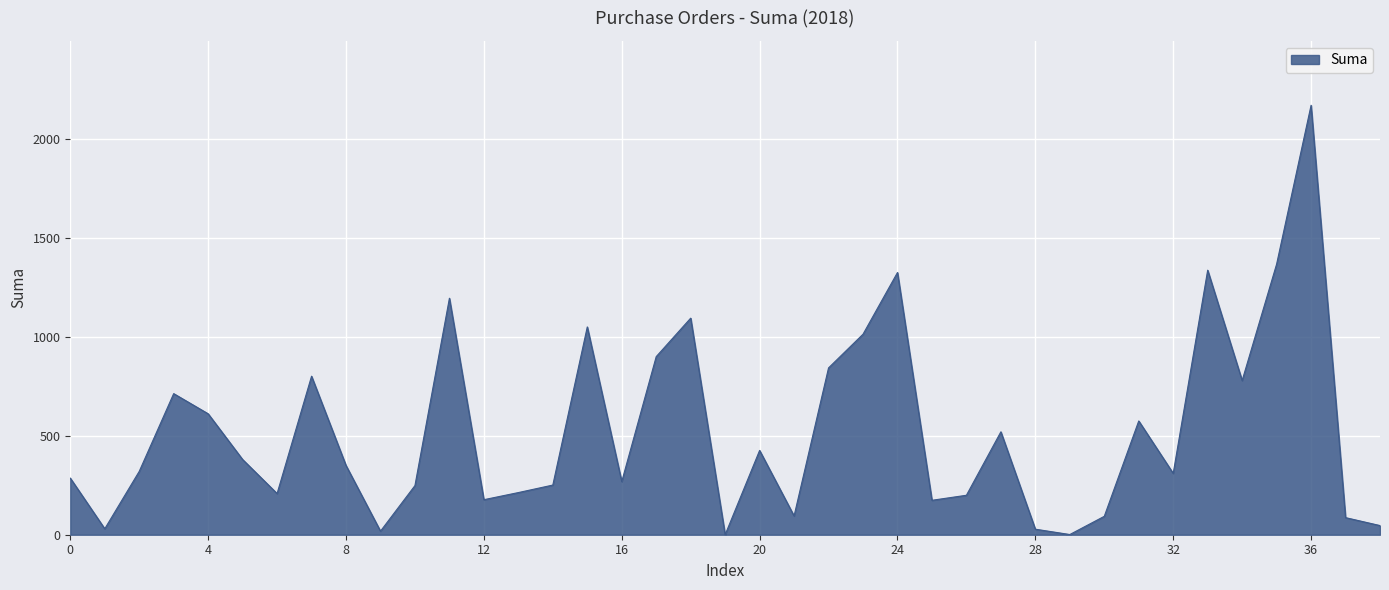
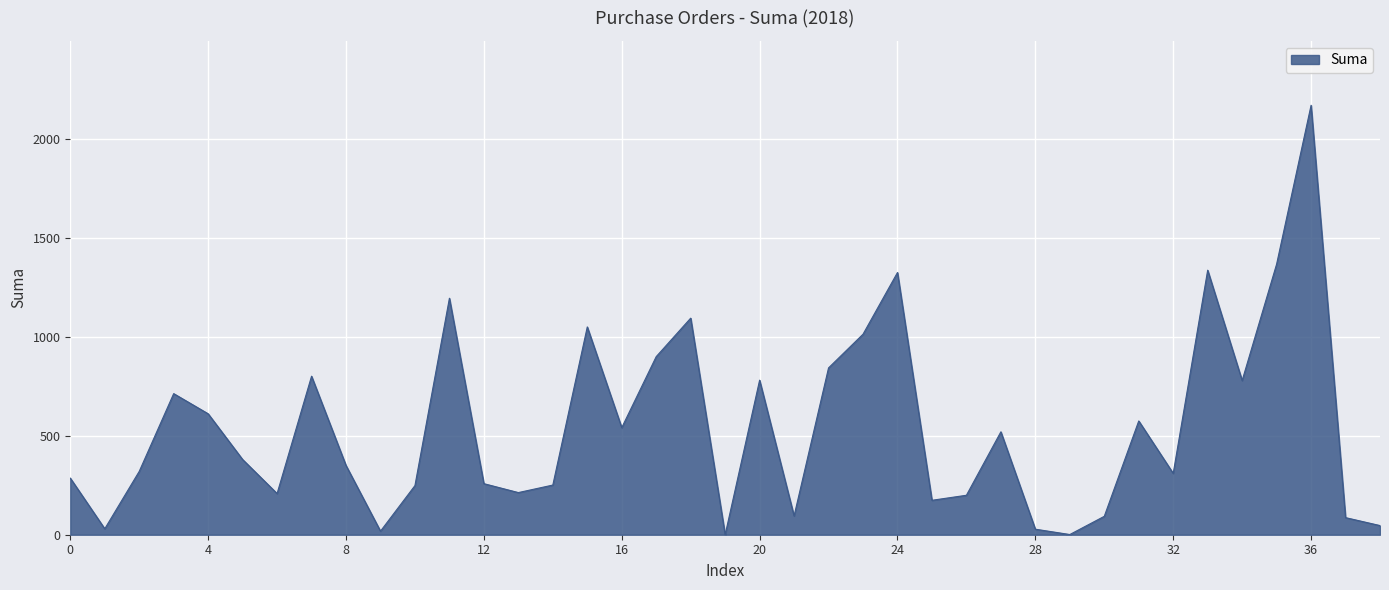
12: 180 -> 260
16: 270 -> 540
20: 430 -> 780
